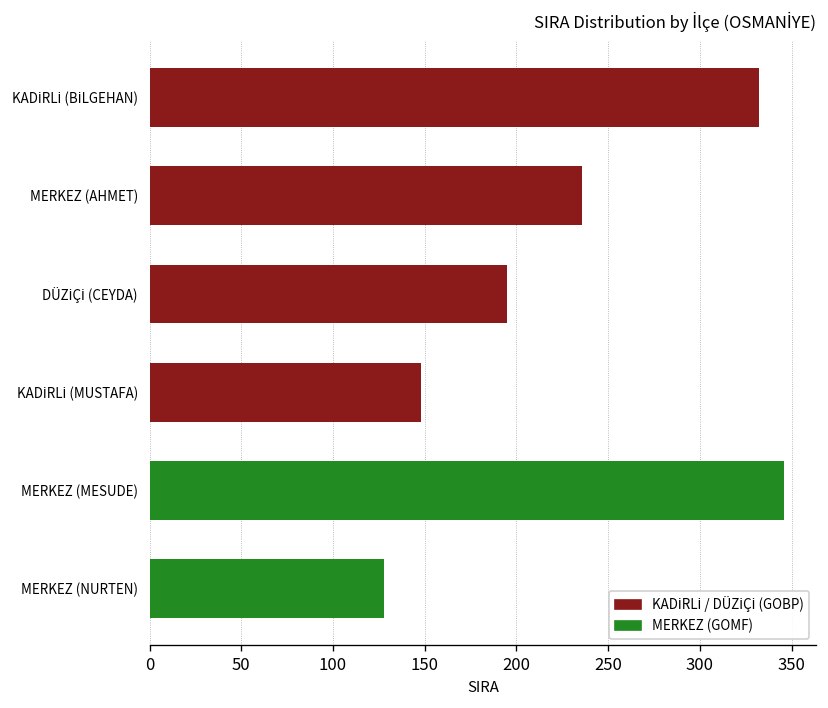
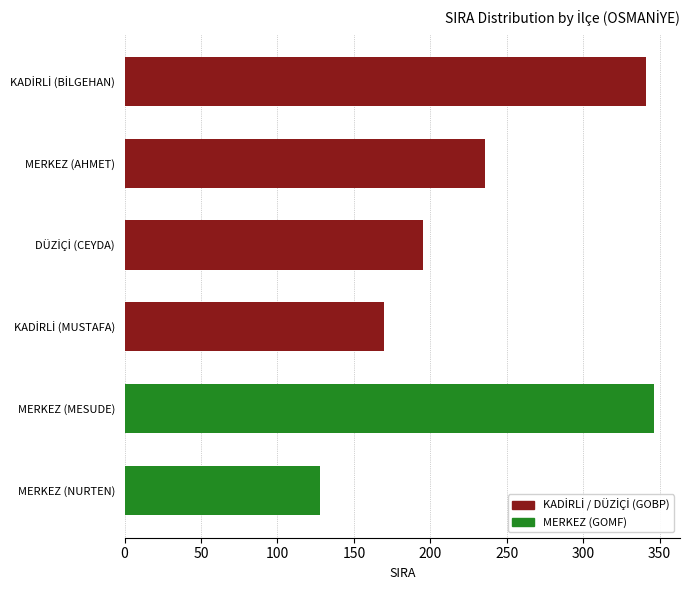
KADİRLİ (BİLGEHAN): 332 -> 341
KADİRLİ (MUSTAFA): 148 -> 170
